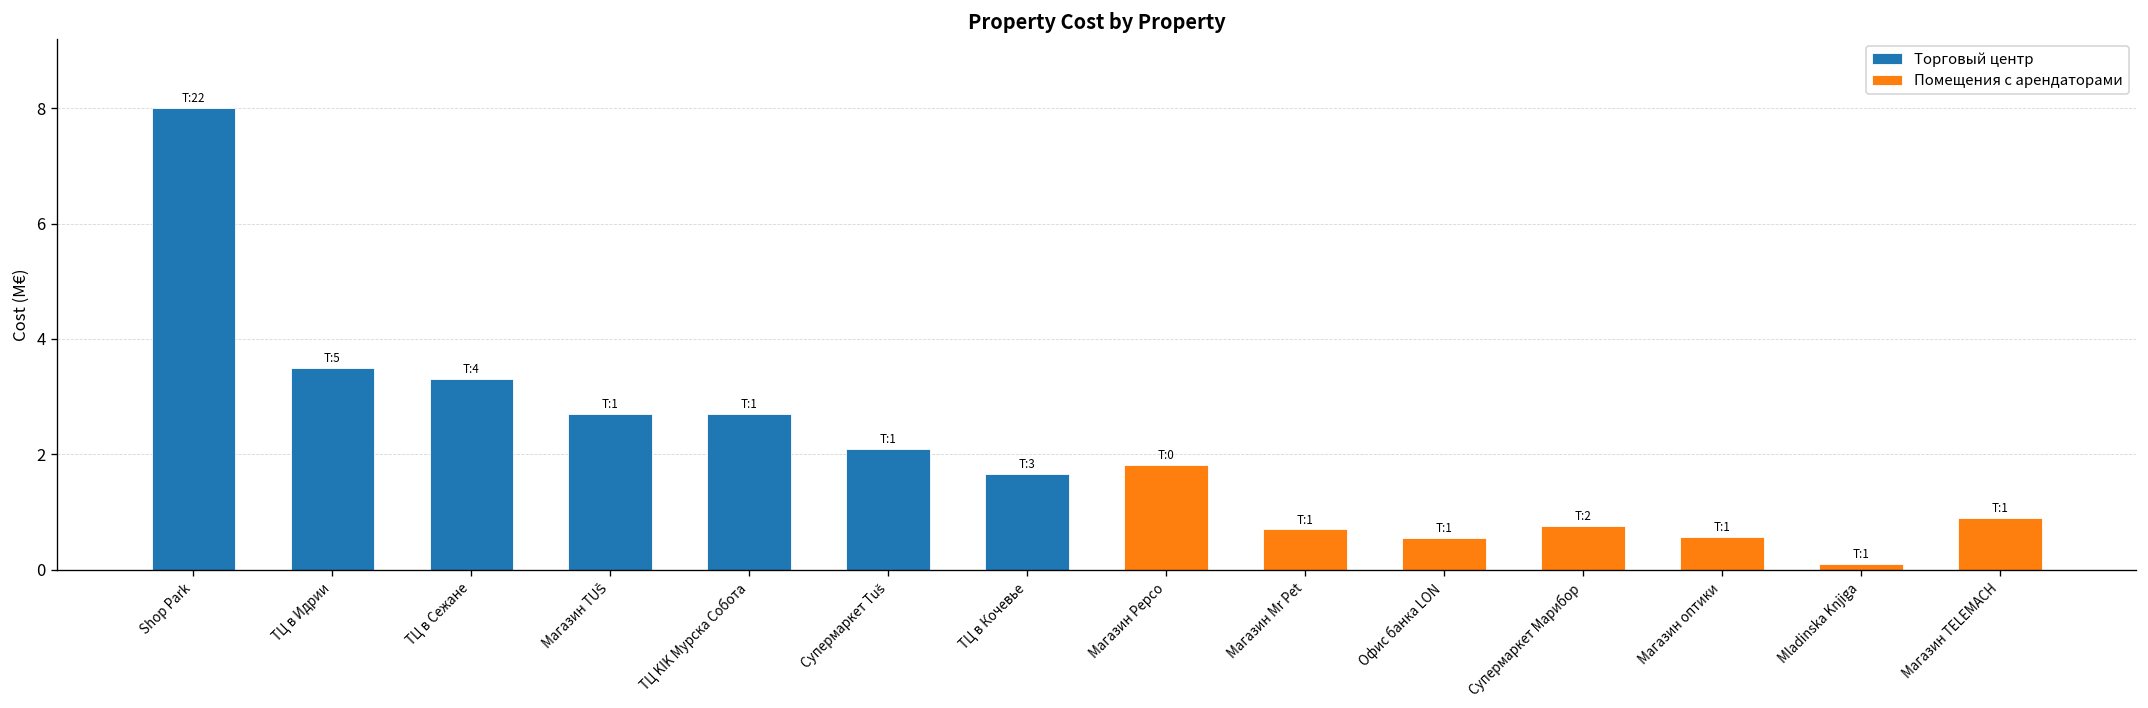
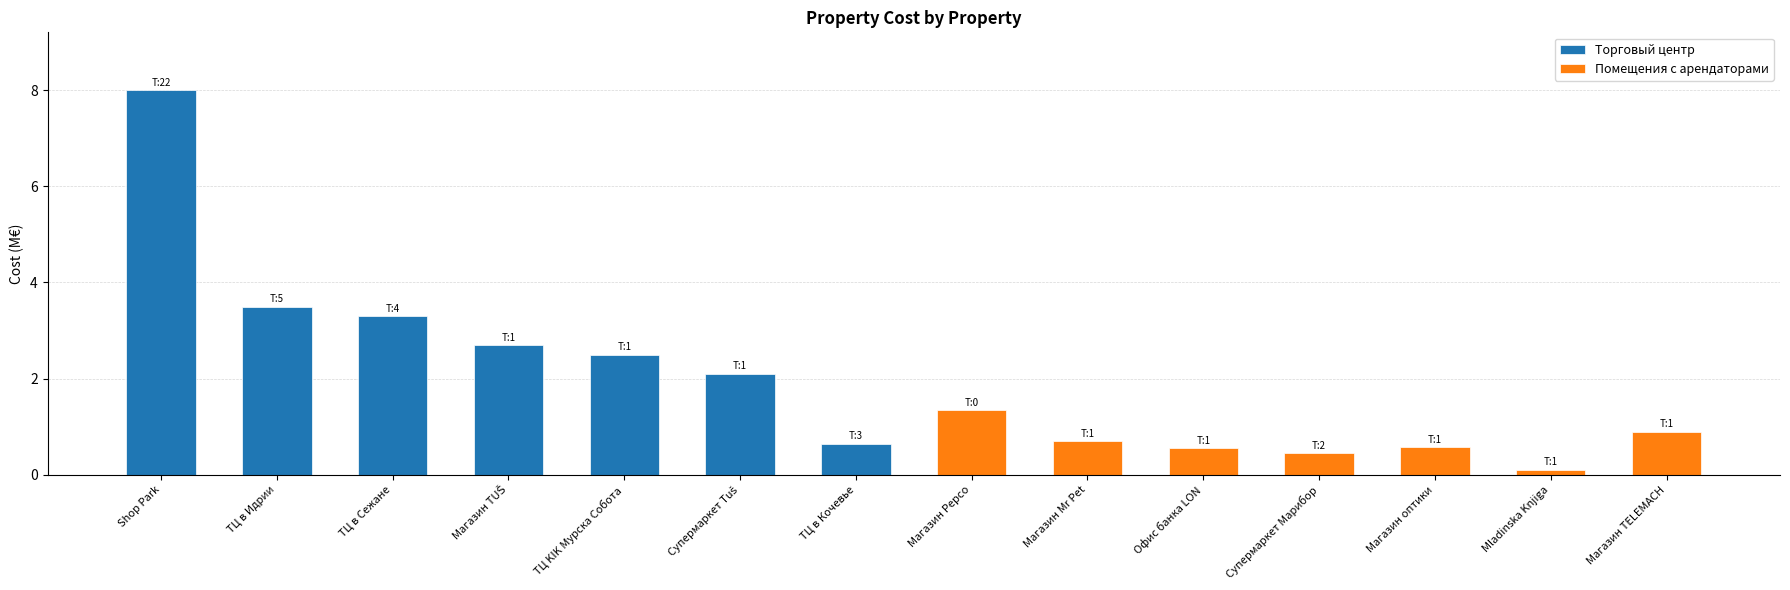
Торговый центр, ТЦ KIK Мурска Собота: 2.7 -> 2.5
Торговый центр, ТЦ в Кочевье: 1.7 -> 0.7
Помещения с арендаторами, Магазин Pepco: 1.8 -> 1.4
Помещения с арендаторами, Супермаркет Марибор: 0.8 -> 0.5
